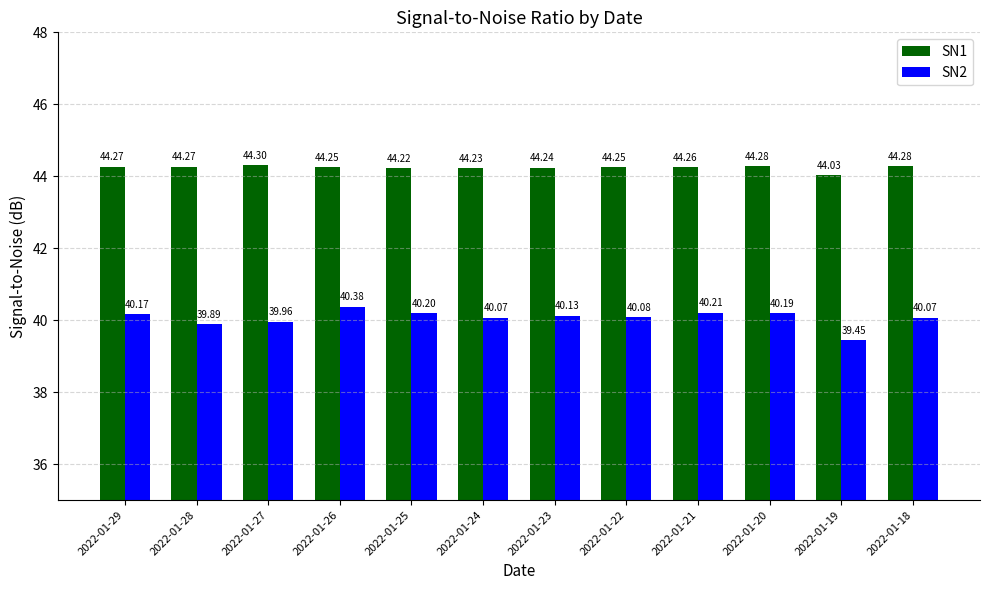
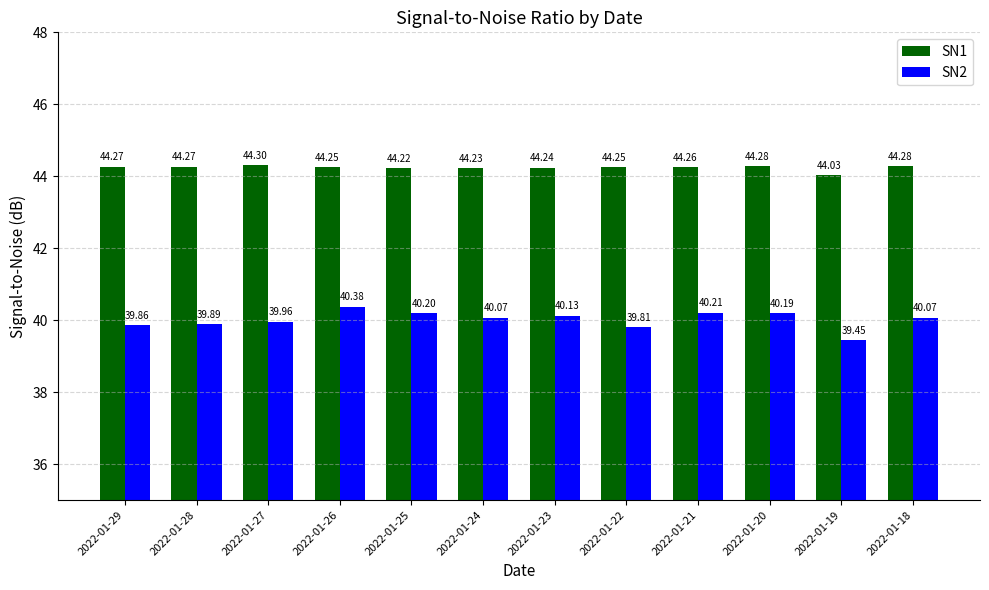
SN2, 2022-01-29: 40.17 -> 39.86
SN2, 2022-01-22: 40.08 -> 39.81
